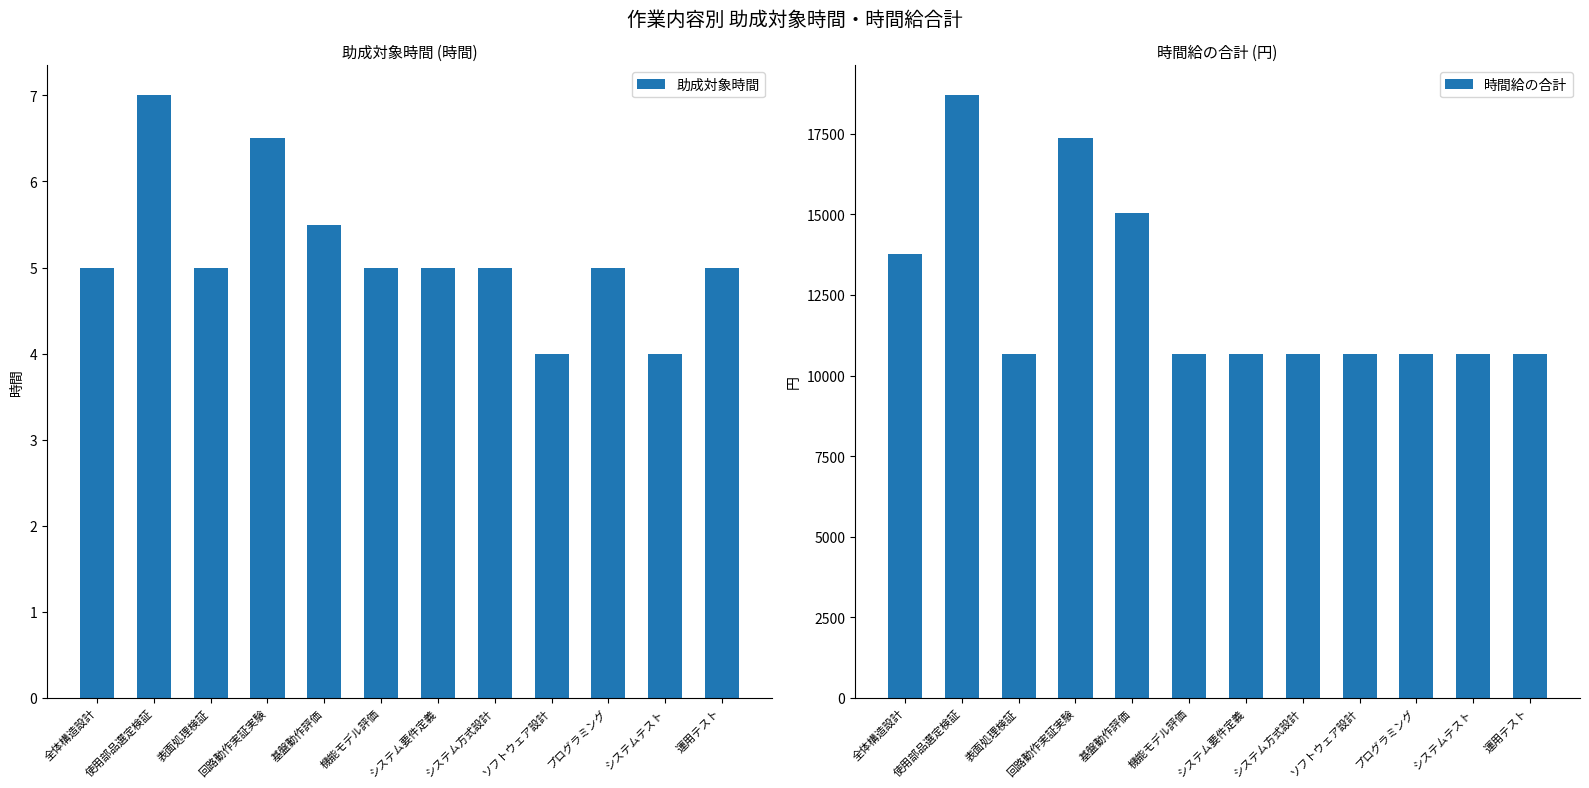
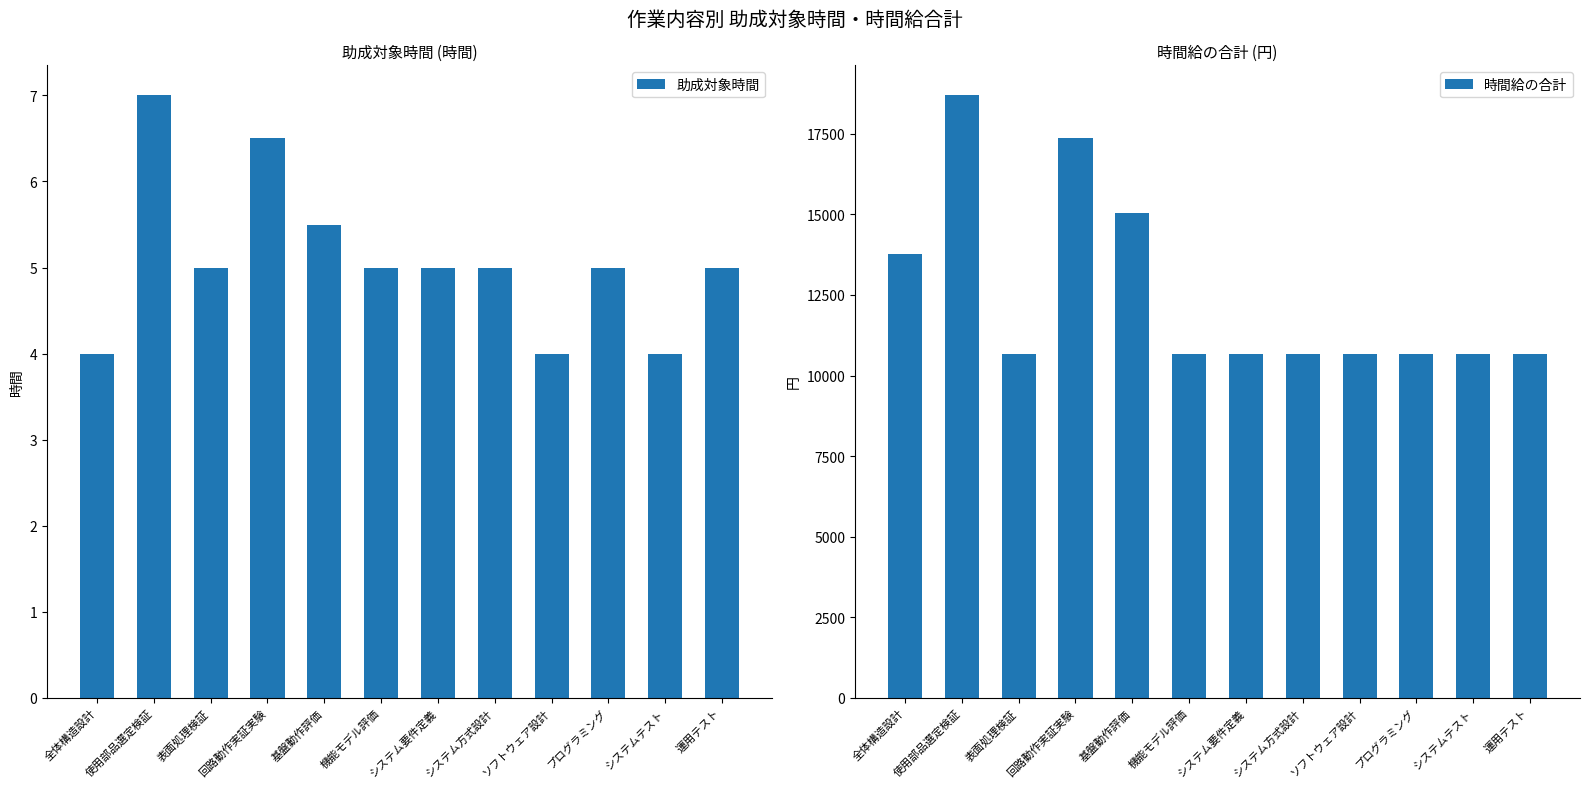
助成対象時間 (時間), 全体構造設計: 5 -> 4
